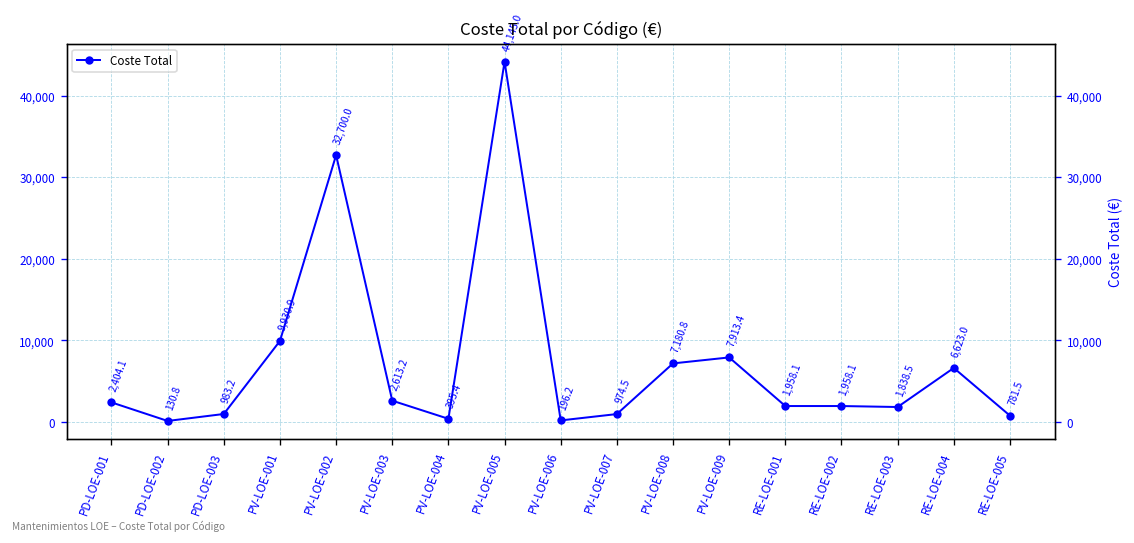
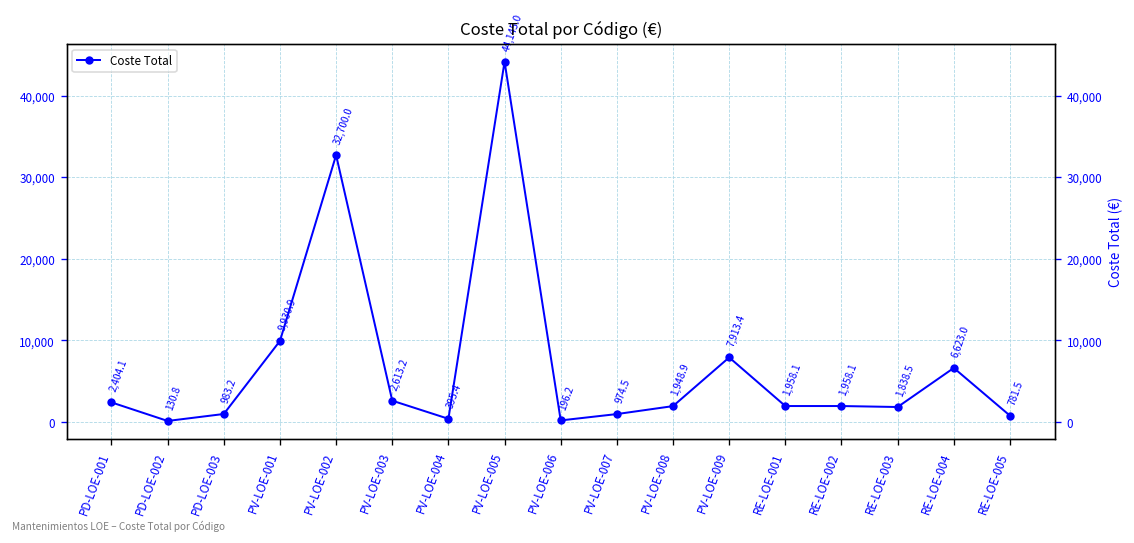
PV-LOE-008: 7,180.8 -> 1,948.9
